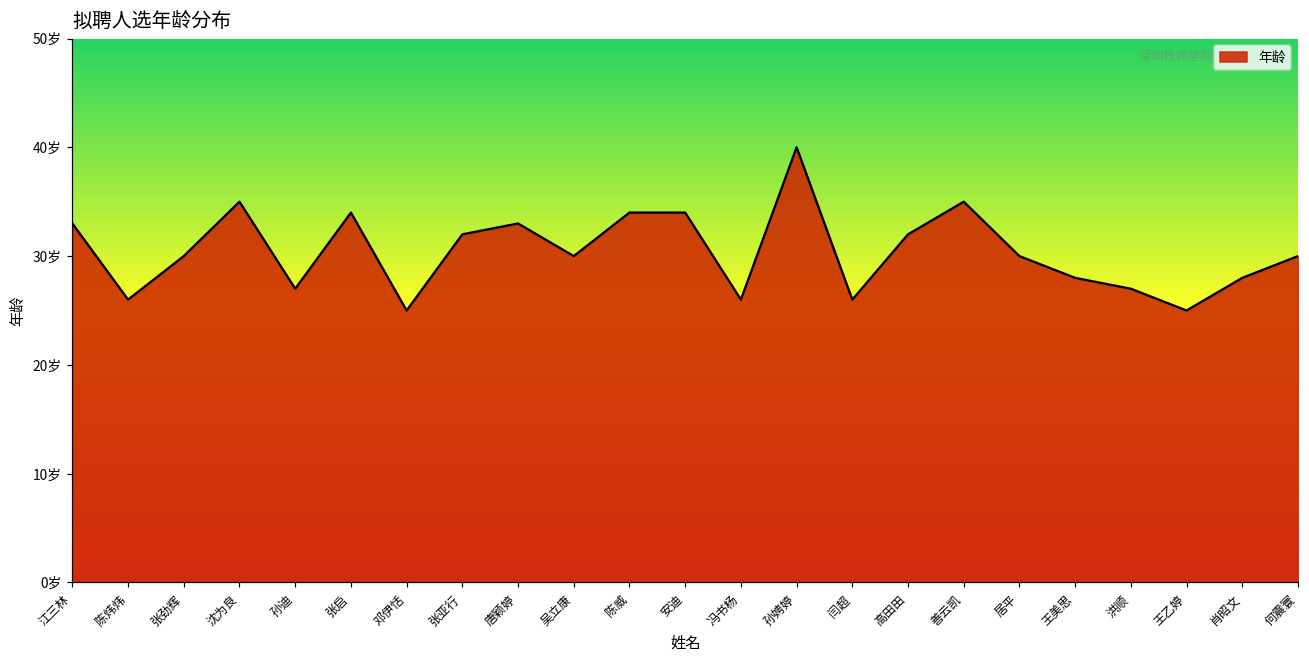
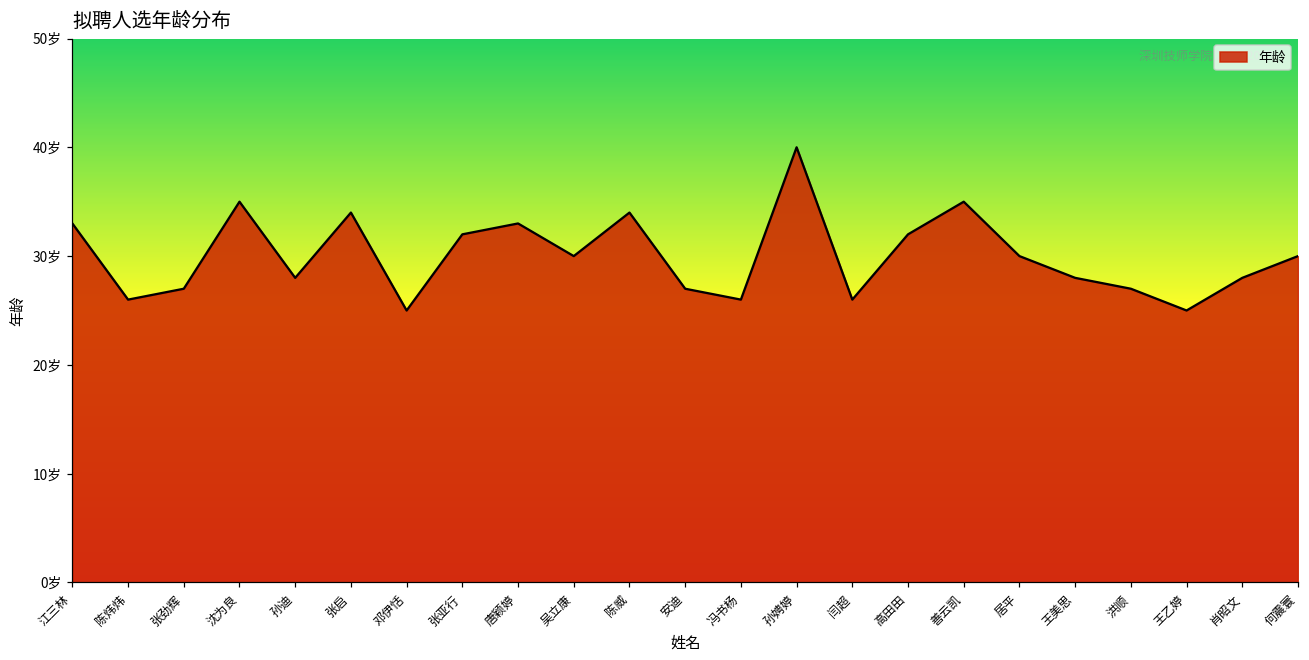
张劲辉: 30岁 -> 27岁
孙迪: 27岁 -> 28岁
安迪: 34岁 -> 27岁
